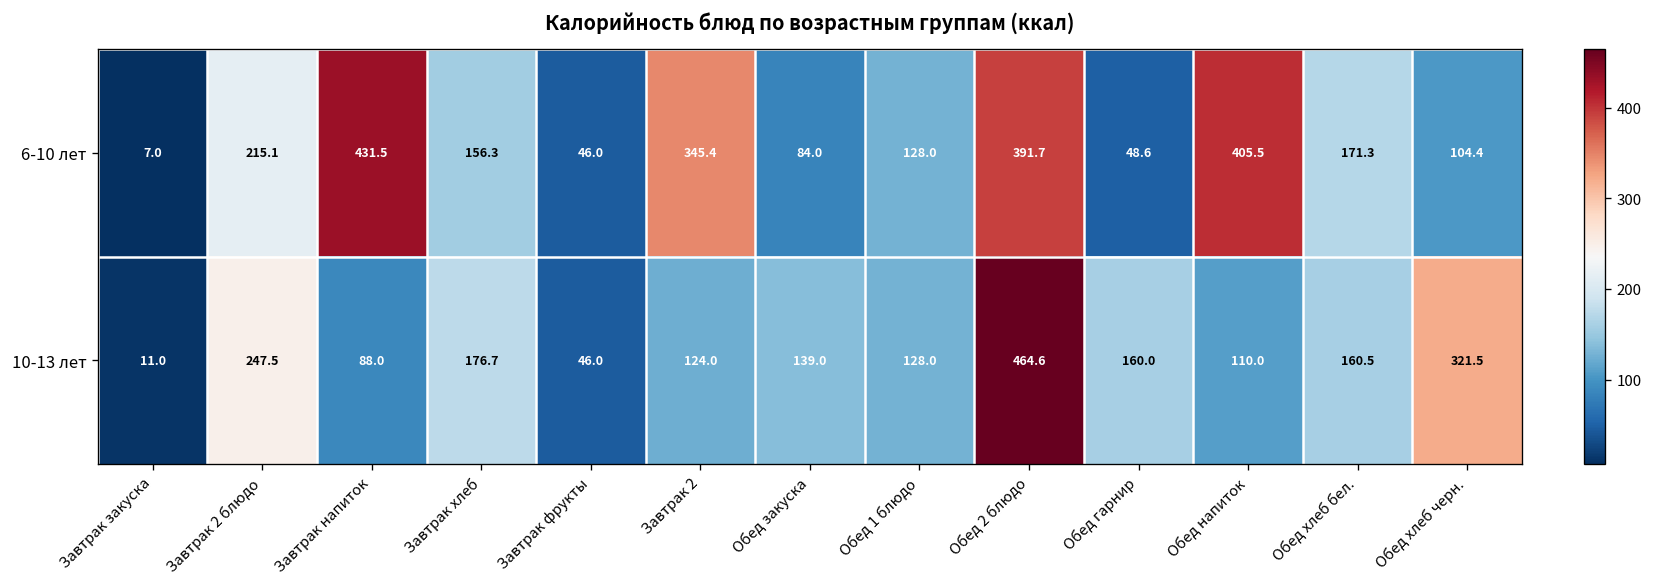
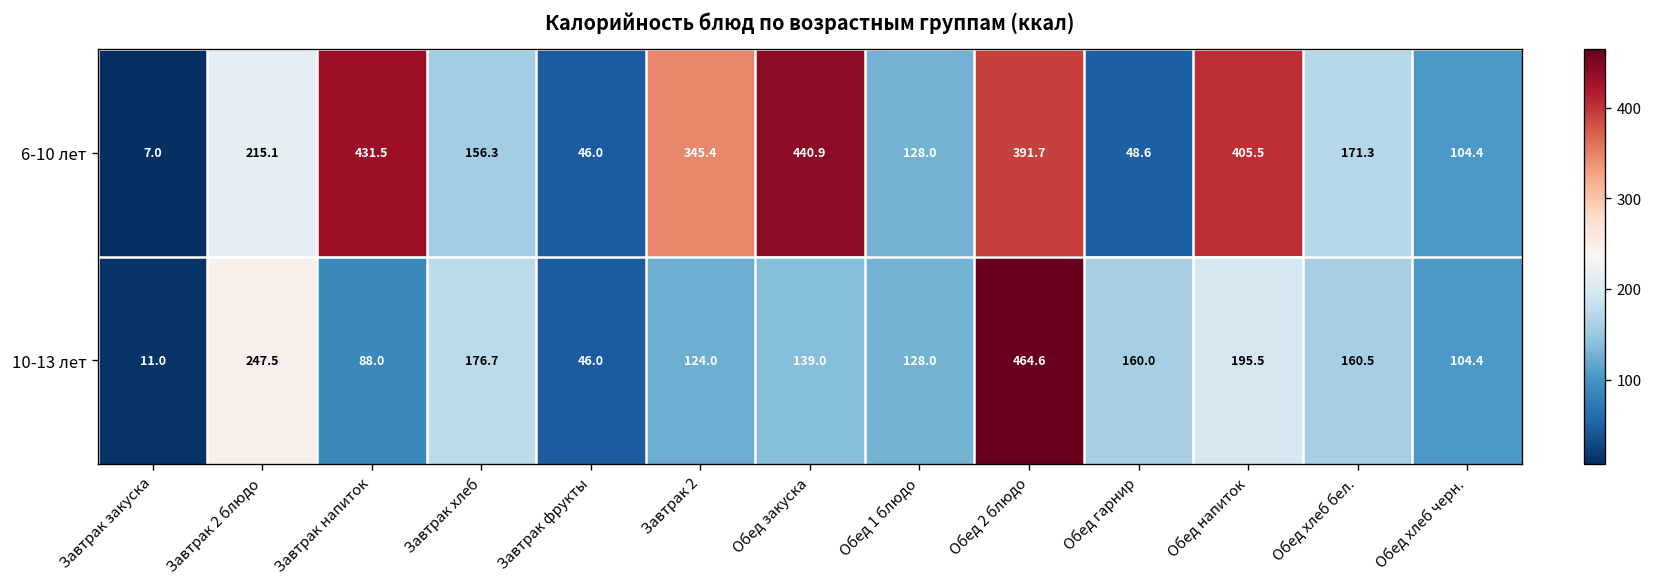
6-10 лет, Обед закуска: 84.0 -> 440.9
10-13 лет, Обед напиток: 110.0 -> 195.5
10-13 лет, Обед хлеб черн.: 321.5 -> 104.4
